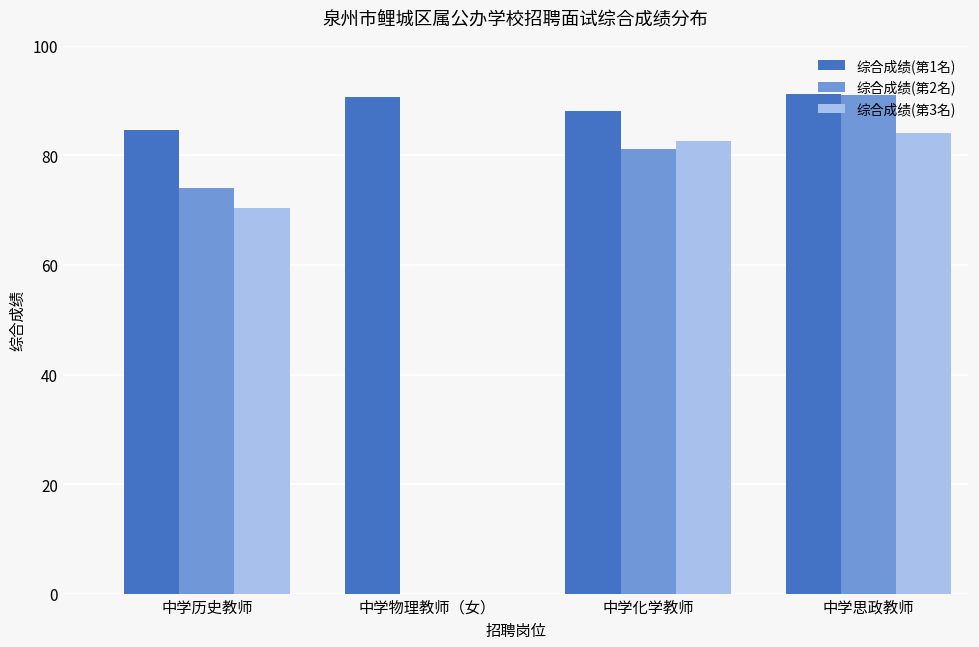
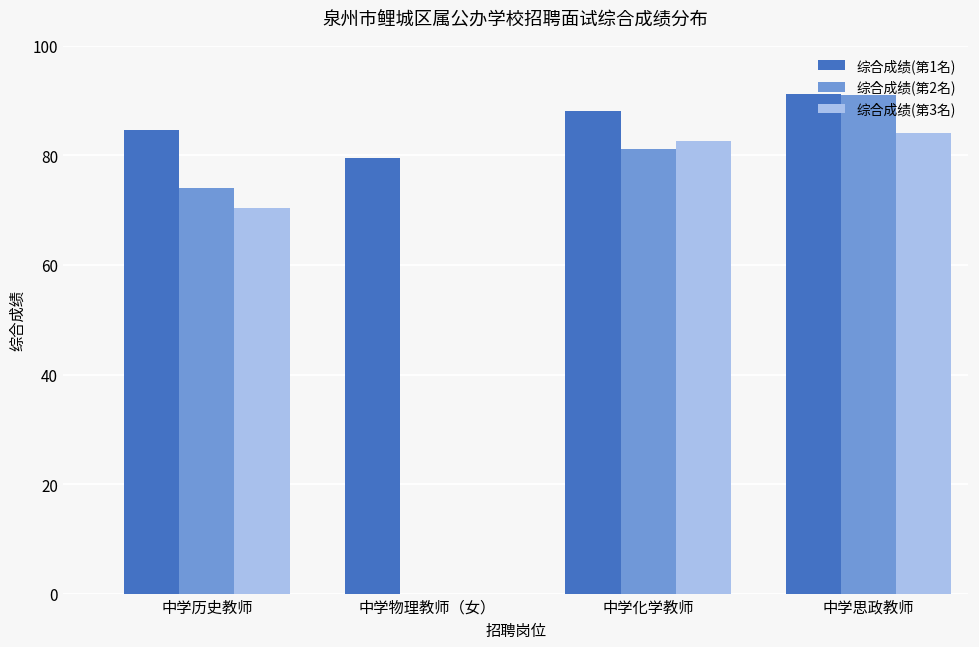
综合成绩(第1名), 中学物理教师（女）: 91 -> 80
